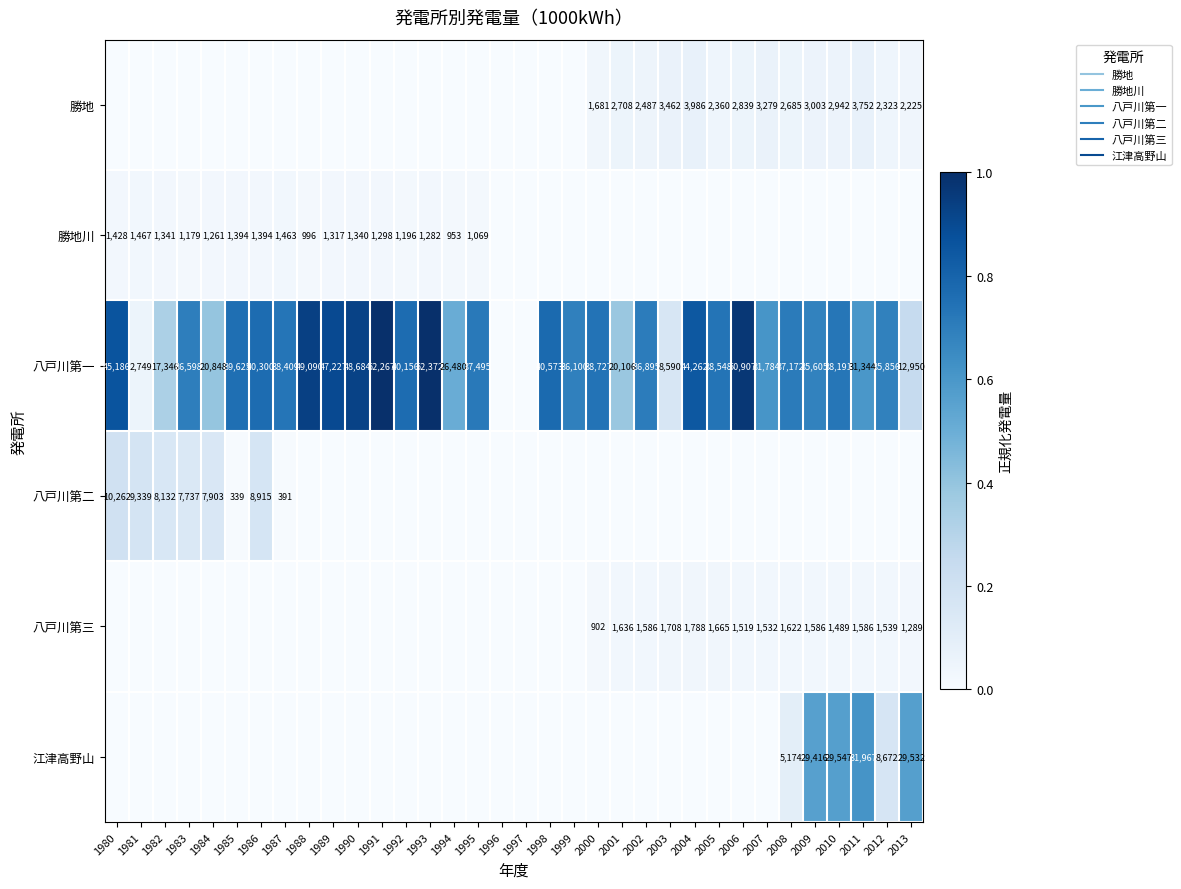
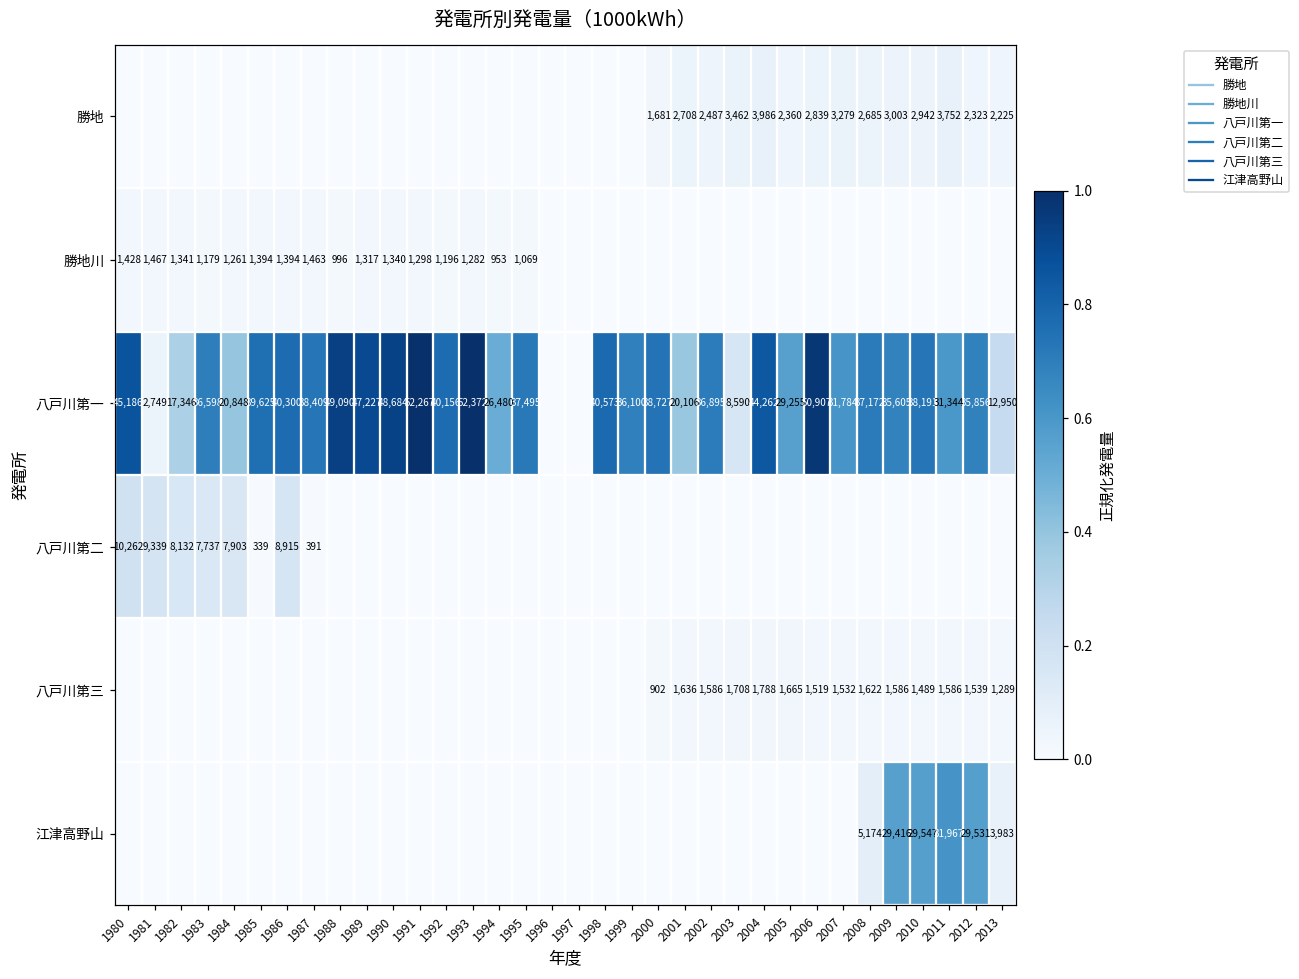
八戸川第一, 2005: 38,548 -> 29,255
江津高野山, 2012: 8,672 -> 29,531
江津高野山, 2013: 29,532 -> 3,983
